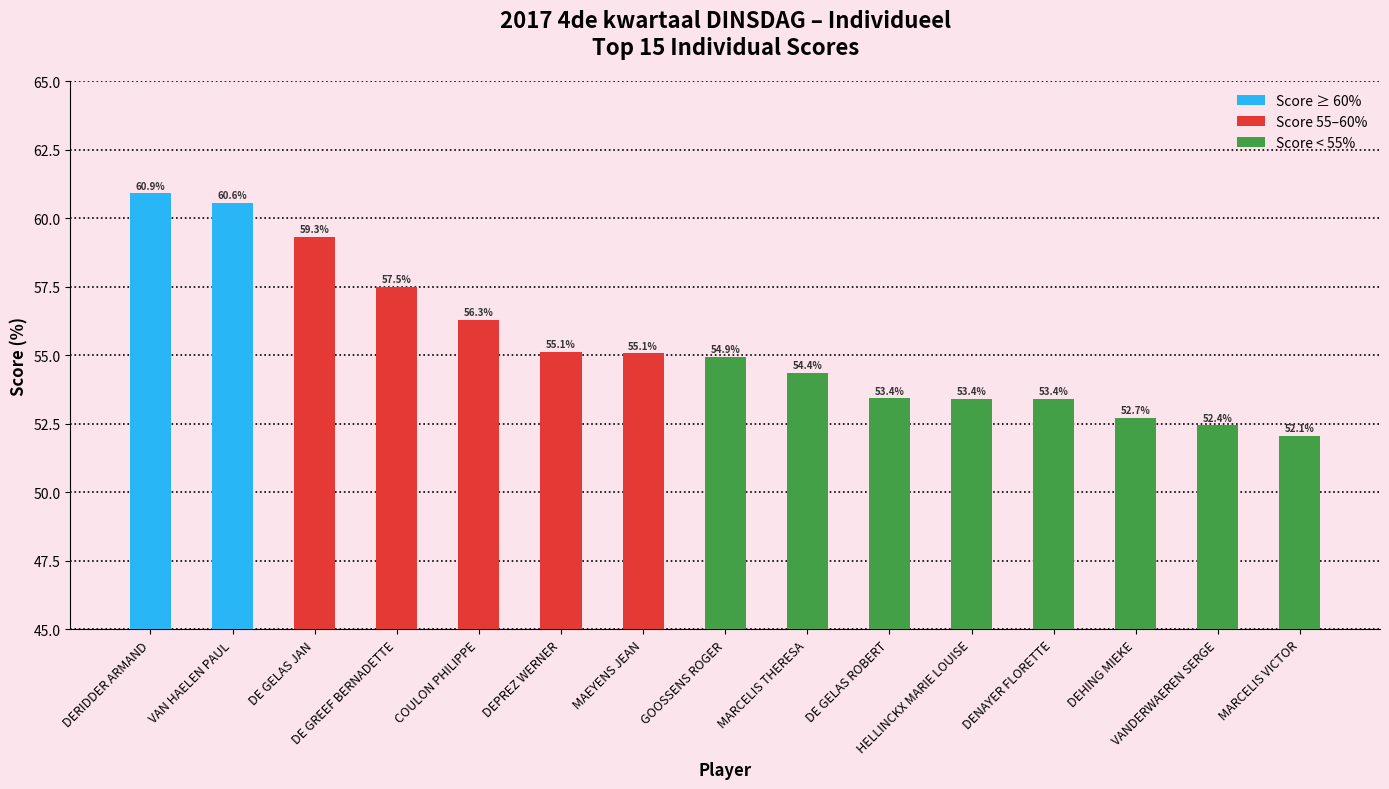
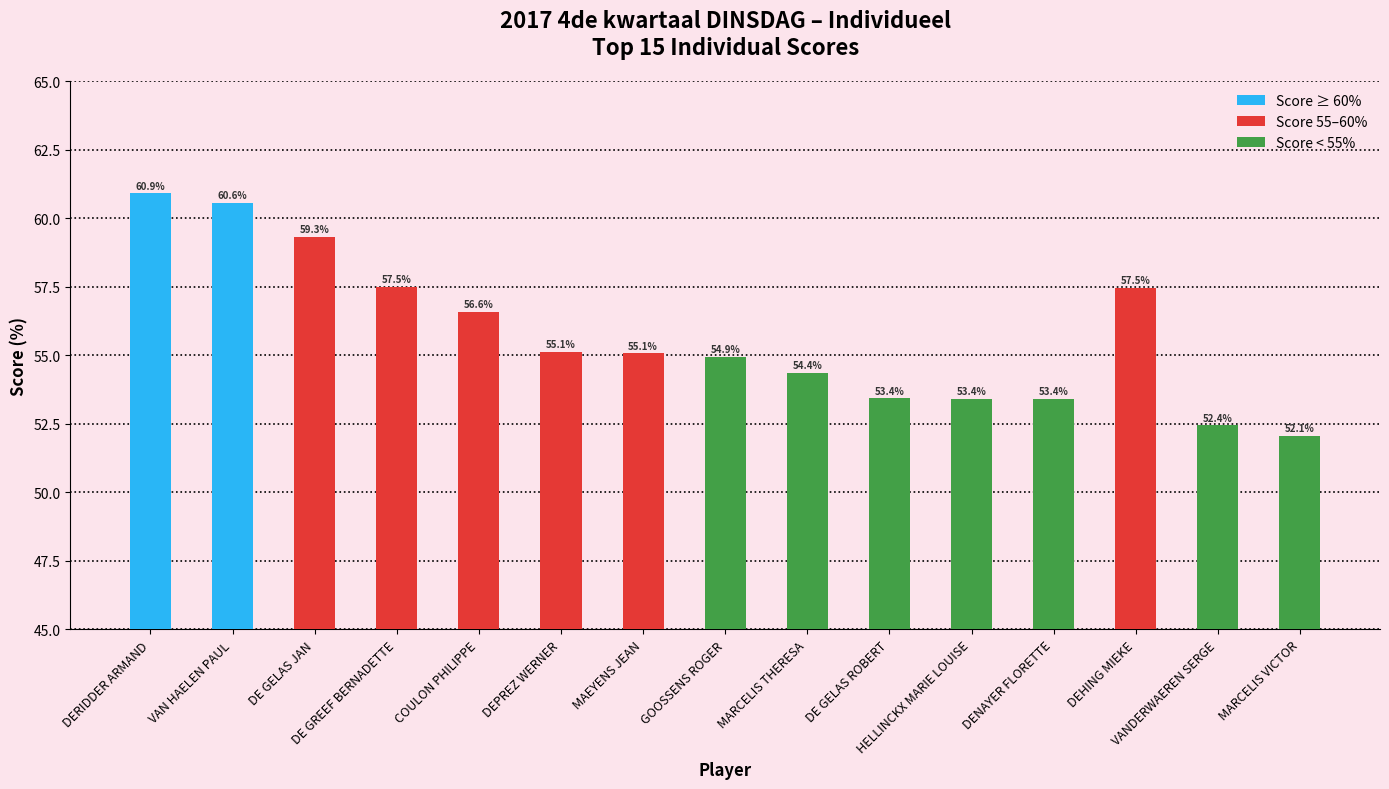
COULON PHILIPPE: 56.3% -> 56.6%
DEHING MIEKE: 52.7% -> 57.5%
